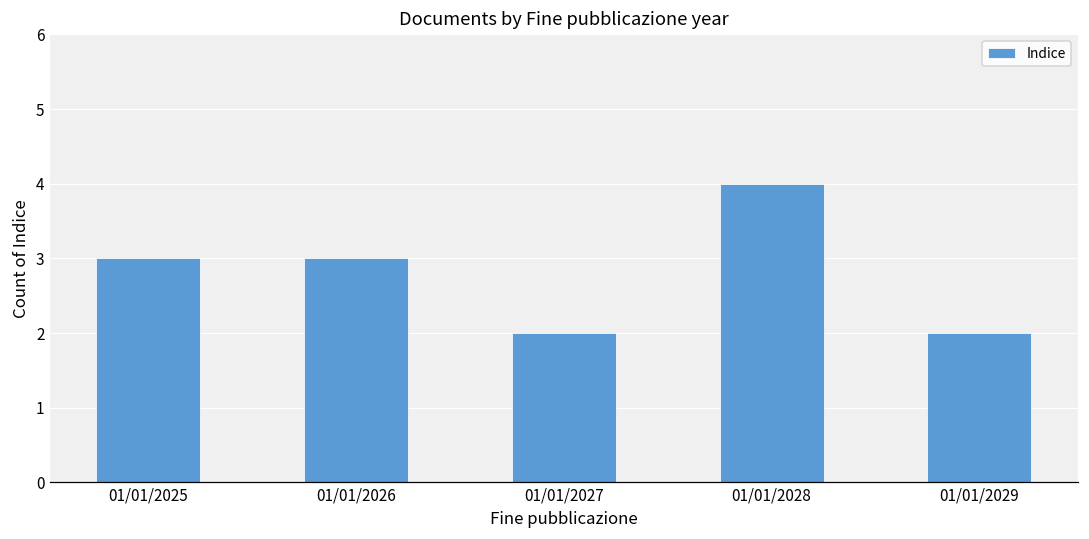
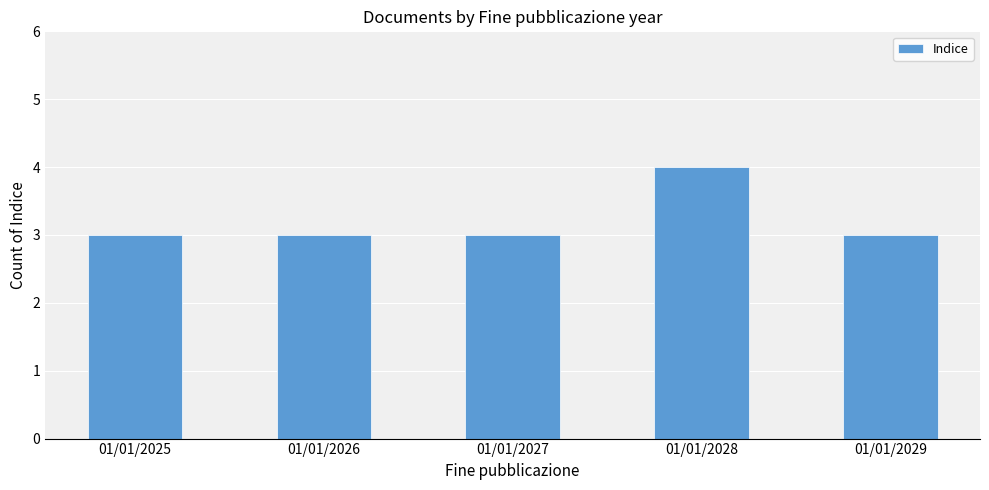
01/01/2027: 2 -> 3
01/01/2029: 2 -> 3
